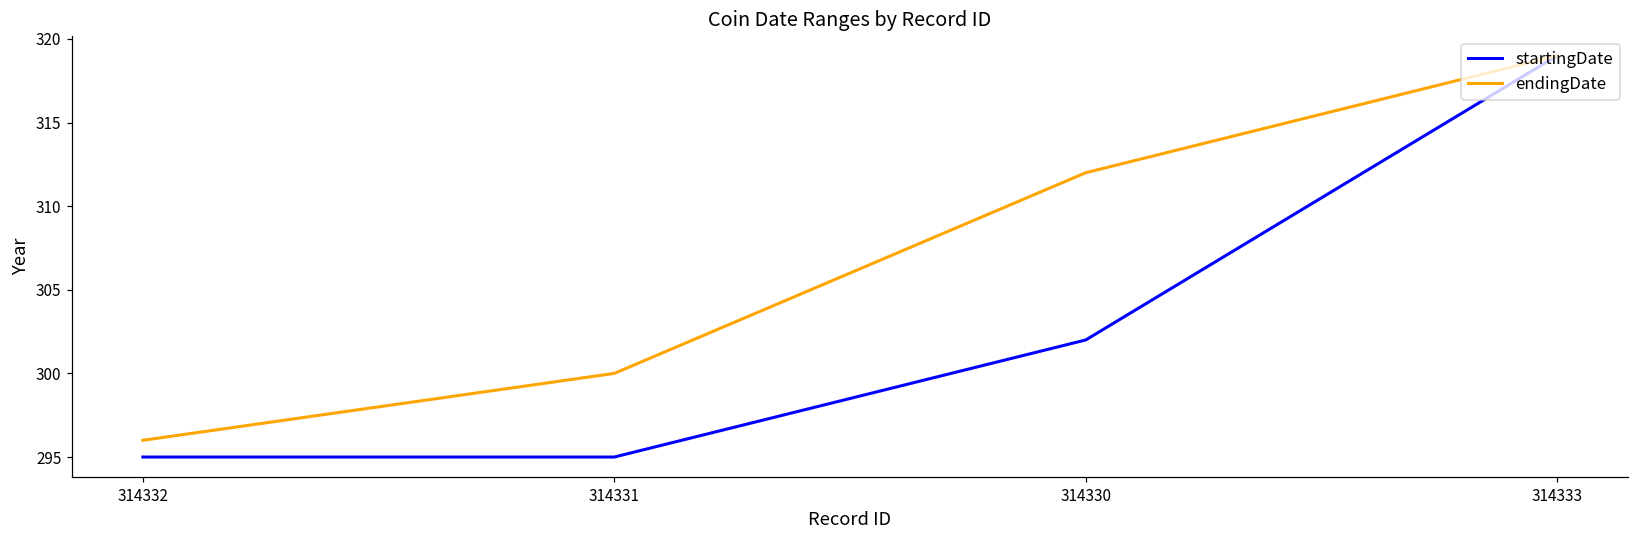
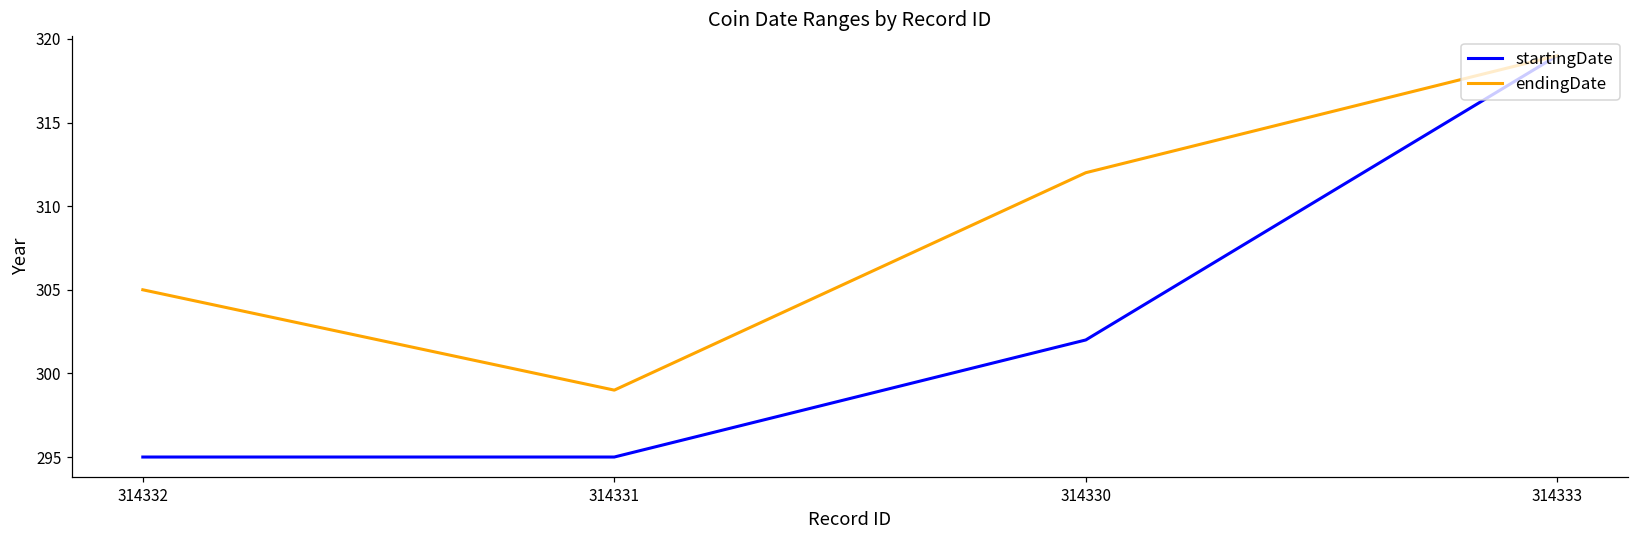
endingDate, 314332: 296 -> 305
endingDate, 314331: 300 -> 299
